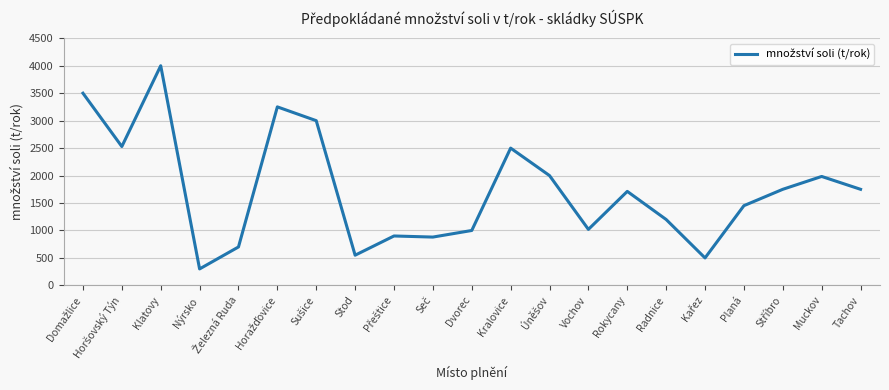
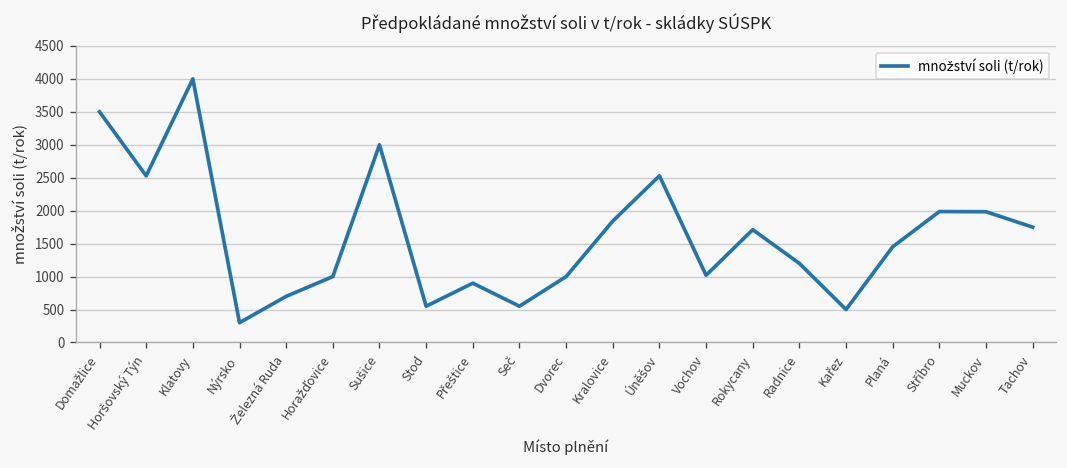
Horažďovice: 3300 -> 1000
Seč: 900 -> 600
Kralovice: 2500 -> 1800
Úněšov: 2000 -> 2500
Stříbro: 1800 -> 2000
